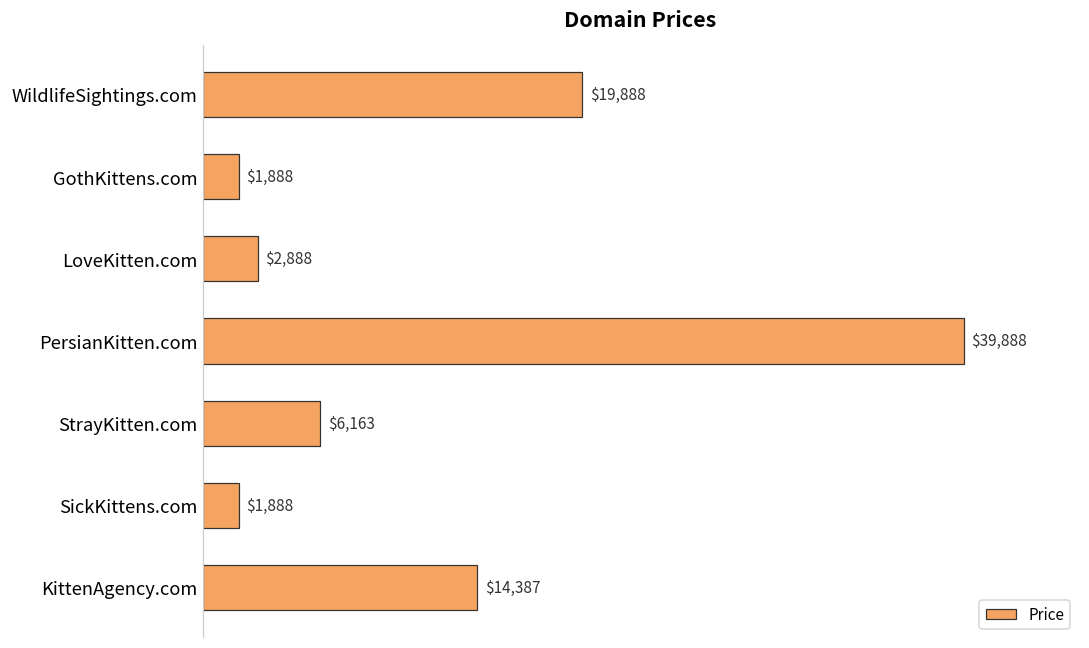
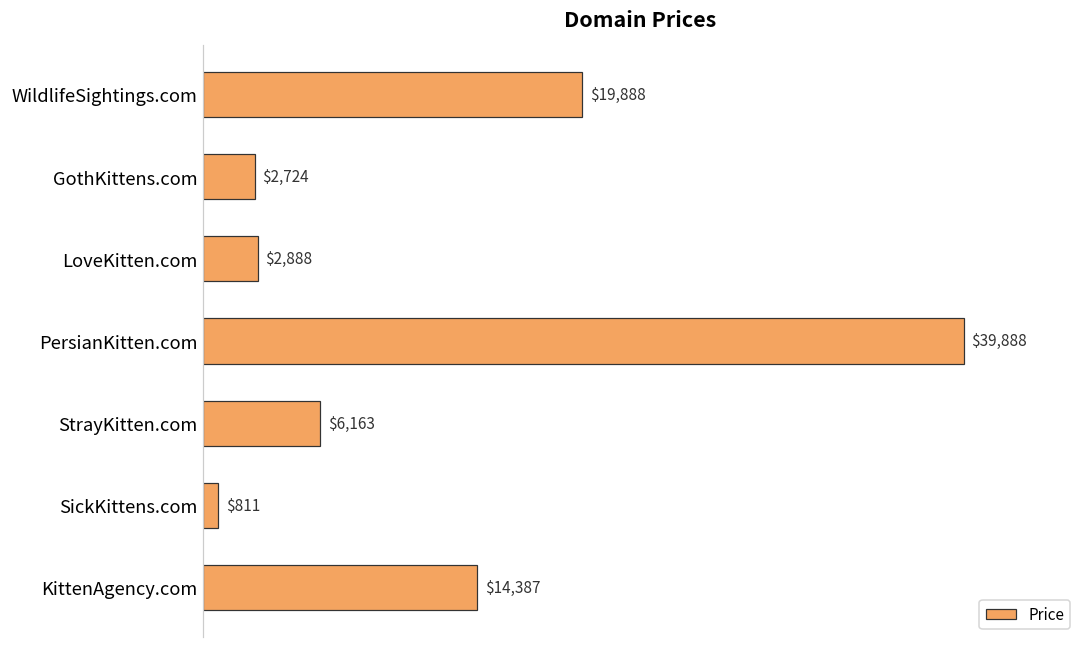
GothKittens.com: $1,888 -> $2,724
SickKittens.com: $1,888 -> $811
